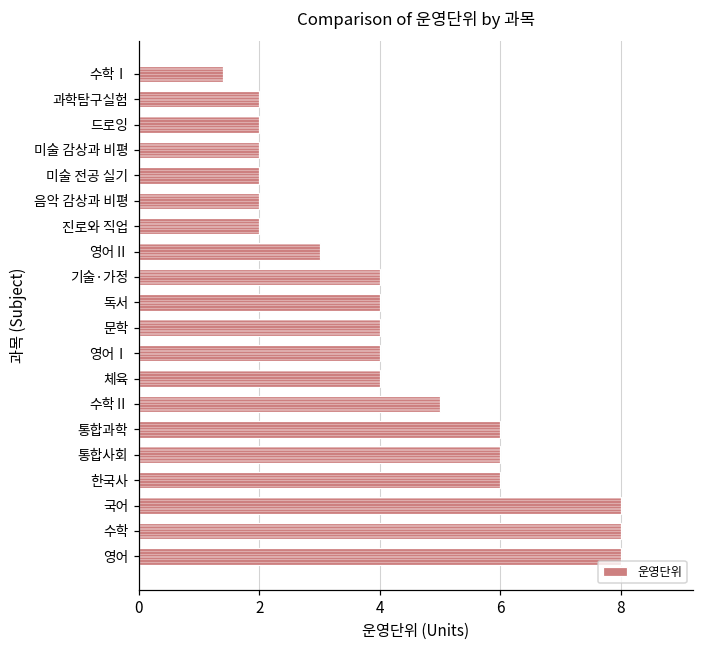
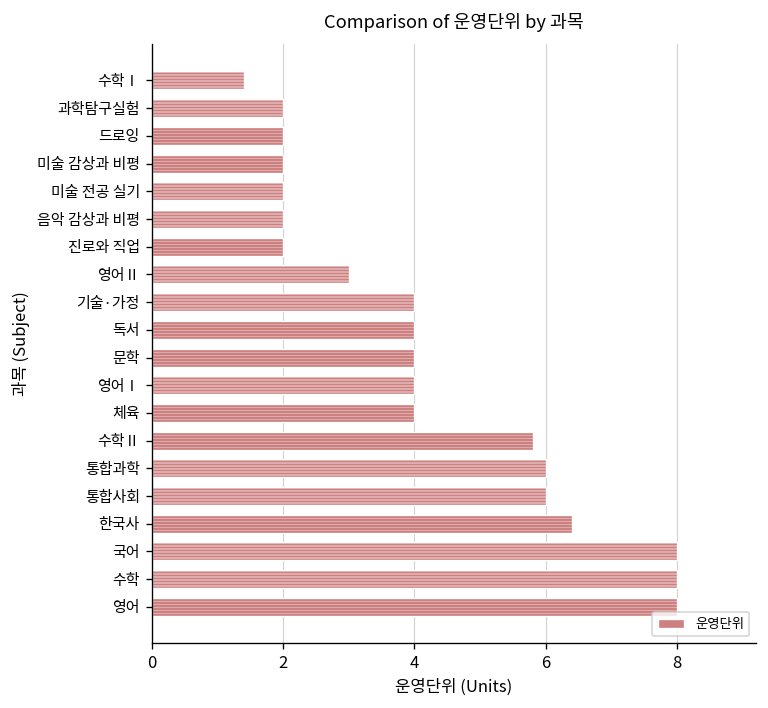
수학Ⅱ: 5.0 -> 5.8
한국사: 6.0 -> 6.4
